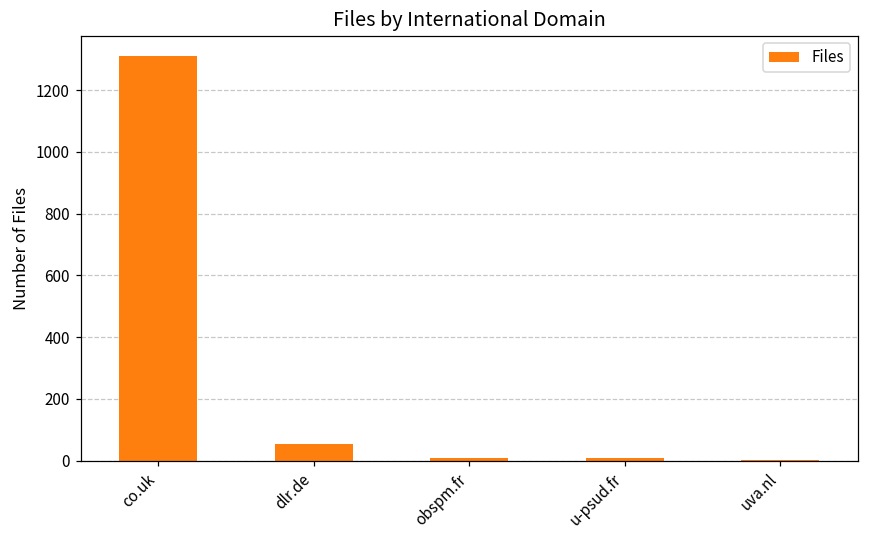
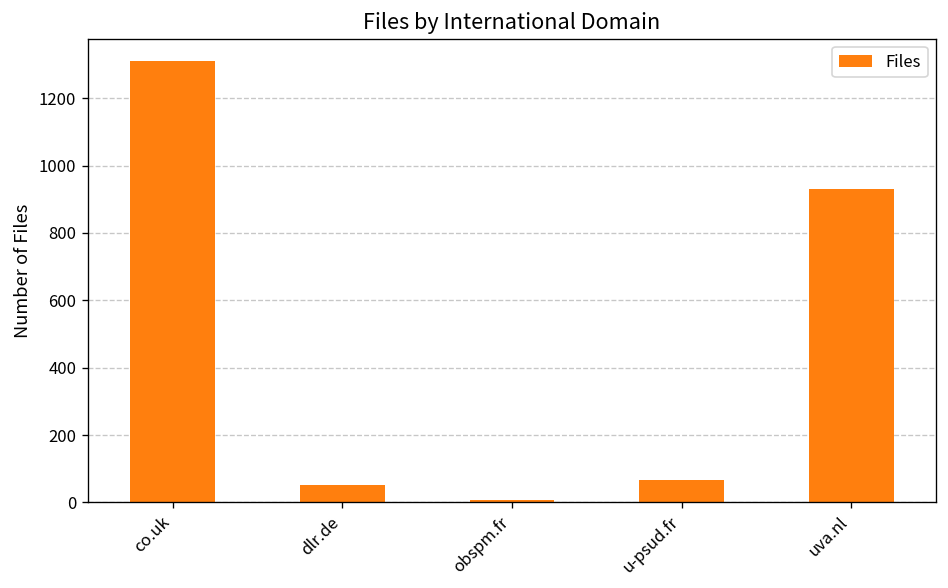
u-psud.fr: 10 -> 70
uva.nl: 0 -> 930
